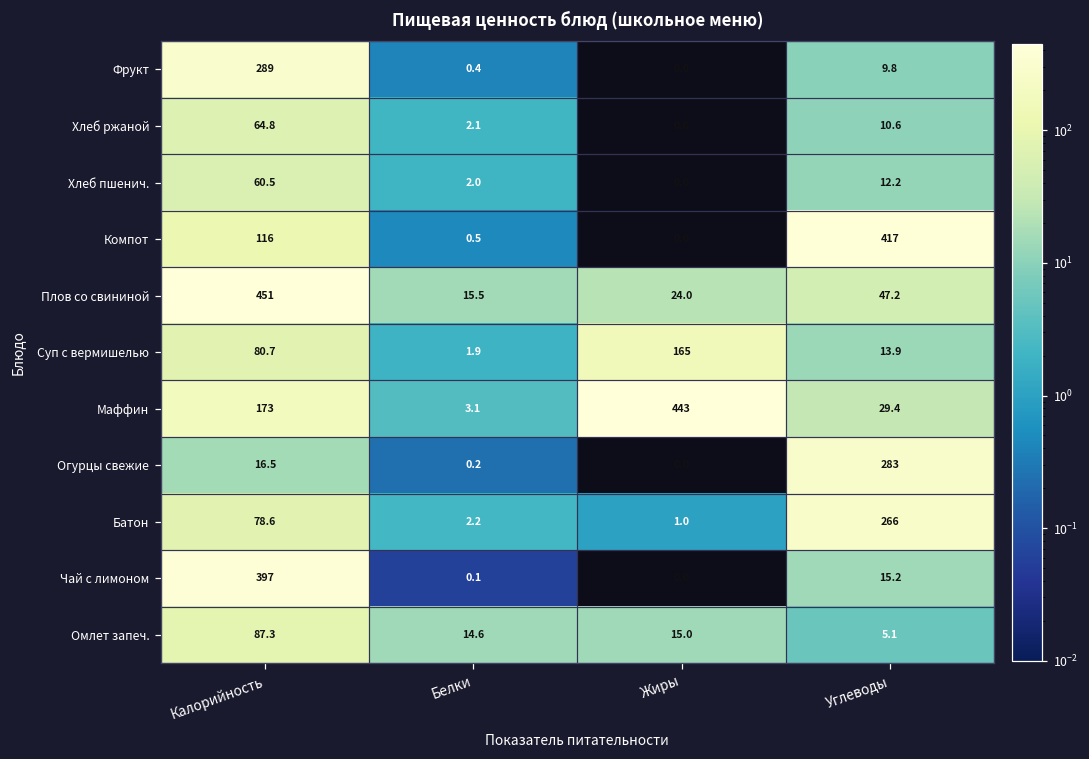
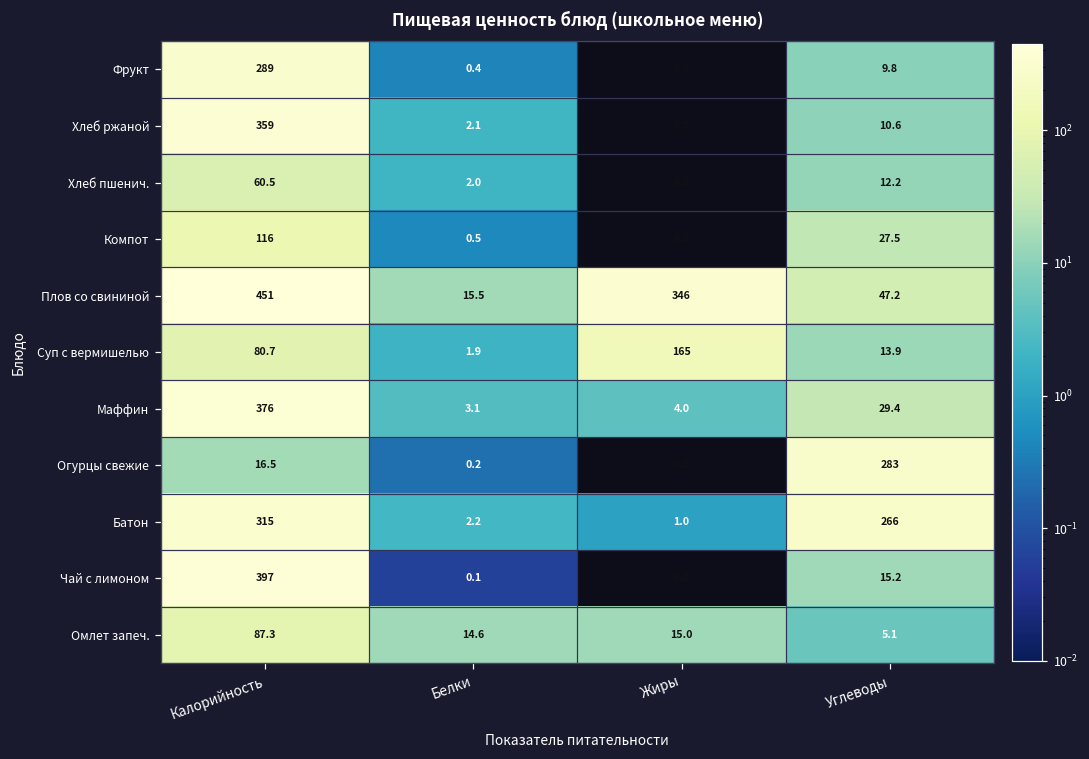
Хлеб ржаной, Калорийность: 64.8 -> 359
Компот, Углеводы: 417 -> 27.5
Плов со свининой, Жиры: 24.0 -> 346
Маффин, Калорийность: 173 -> 376
Маффин, Жиры: 443 -> 4.0
Батон, Калорийность: 78.6 -> 315
